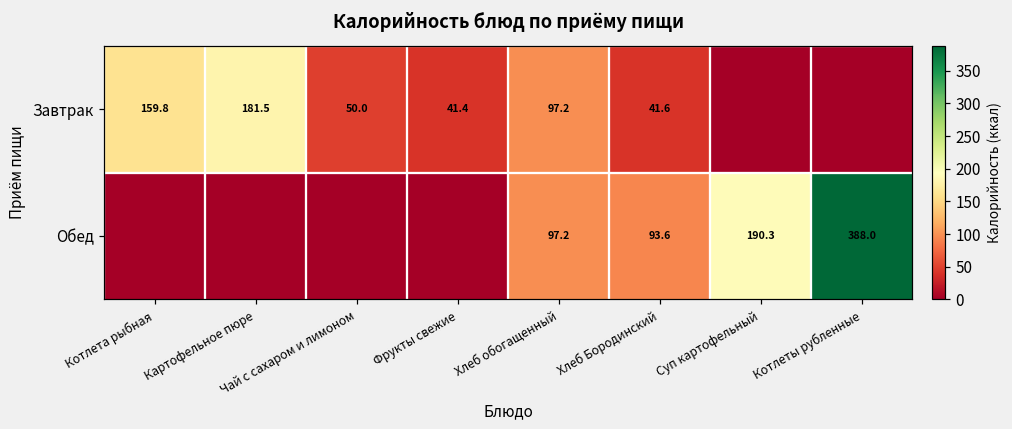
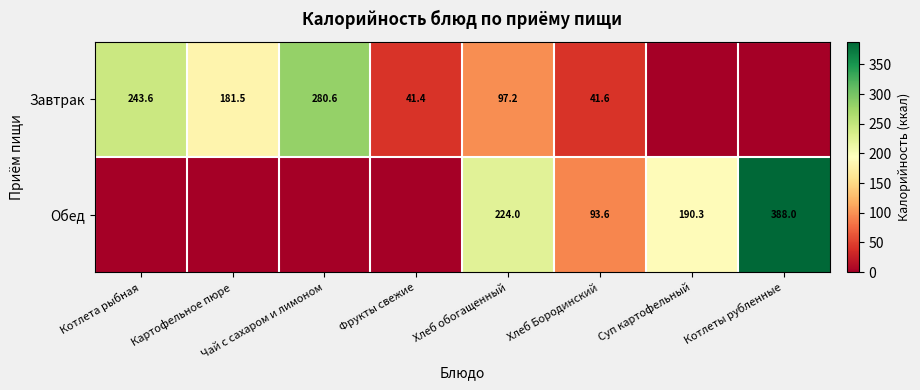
Завтрак, Котлета рыбная: 159.8 -> 243.6
Завтрак, Чай с сахаром и лимоном: 50.0 -> 280.6
Обед, Хлеб обогащенный: 97.2 -> 224.0
